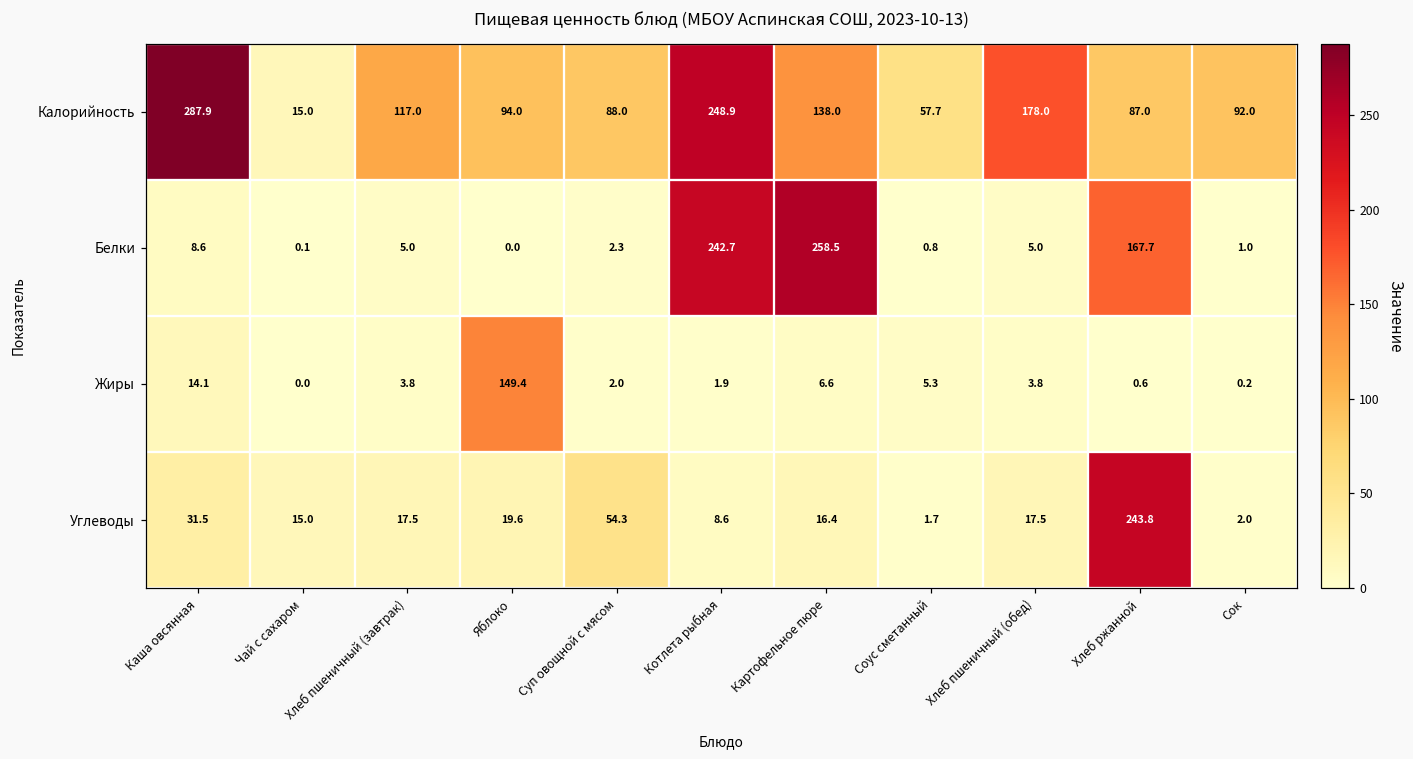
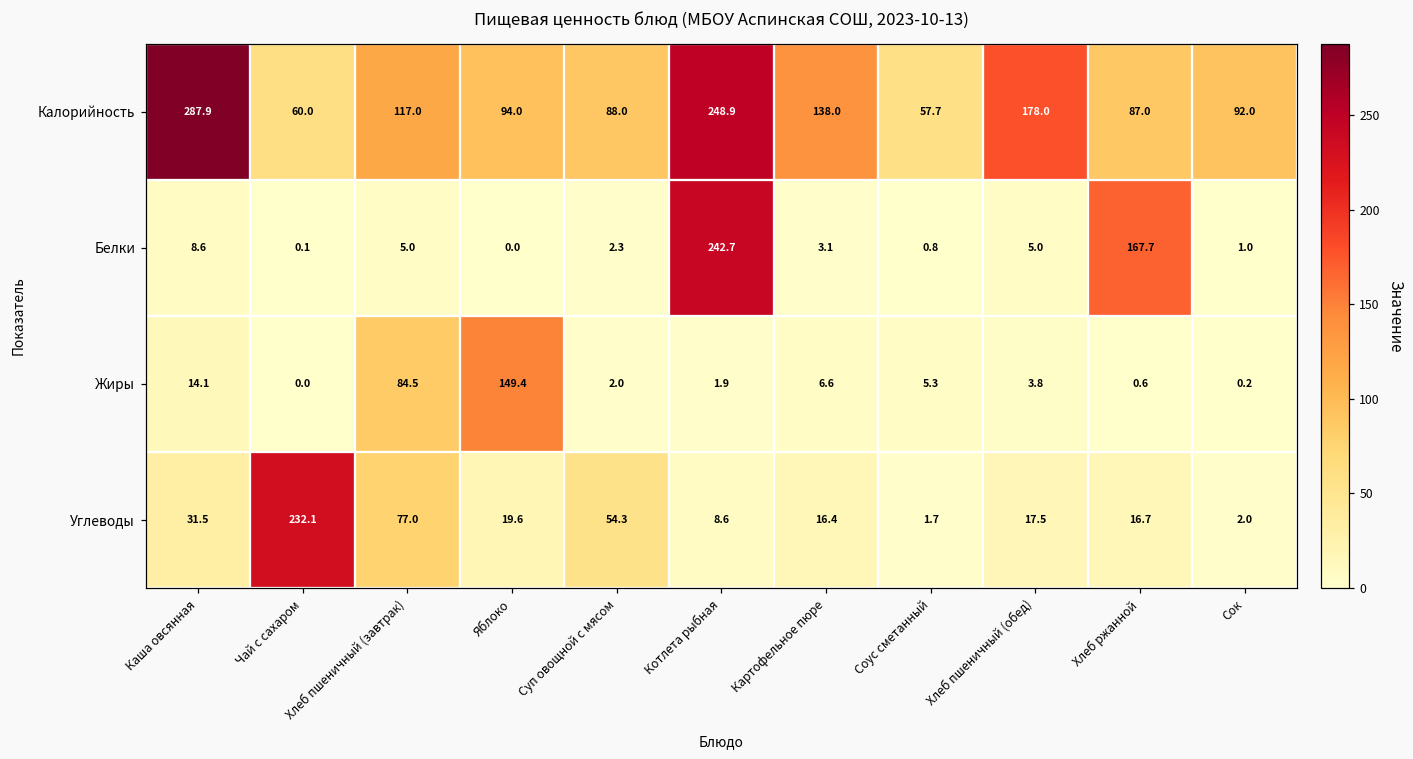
Калорийность, Чай с сахаром: 15.0 -> 60.0
Белки, Картофельное пюре: 258.5 -> 3.1
Жиры, Хлеб пшеничный (завтрак): 3.8 -> 84.5
Углеводы, Чай с сахаром: 15.0 -> 232.1
Углеводы, Хлеб пшеничный (завтрак): 17.5 -> 77.0
Углеводы, Хлеб ржанной: 243.8 -> 16.7
